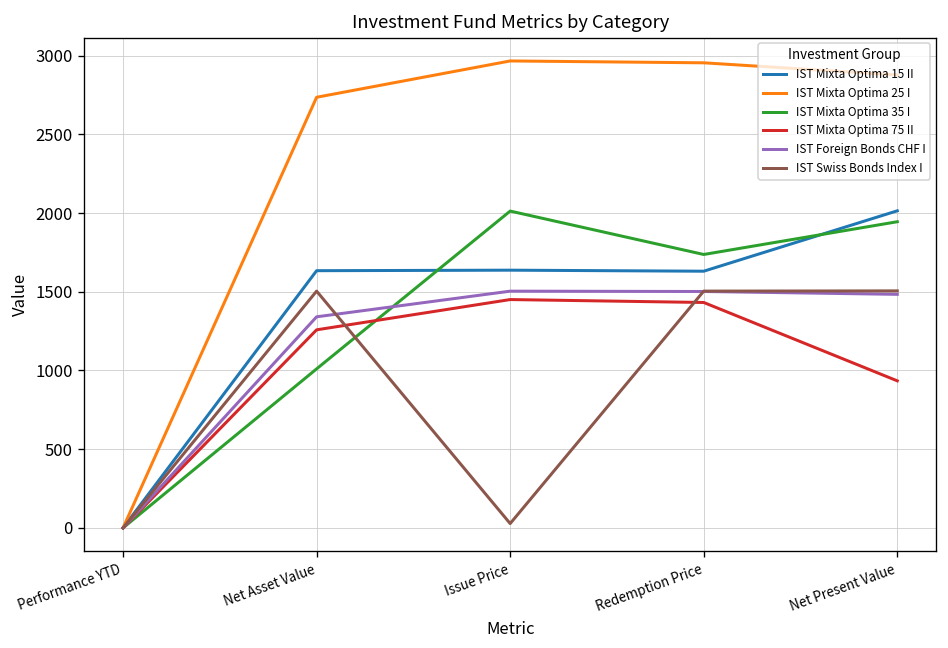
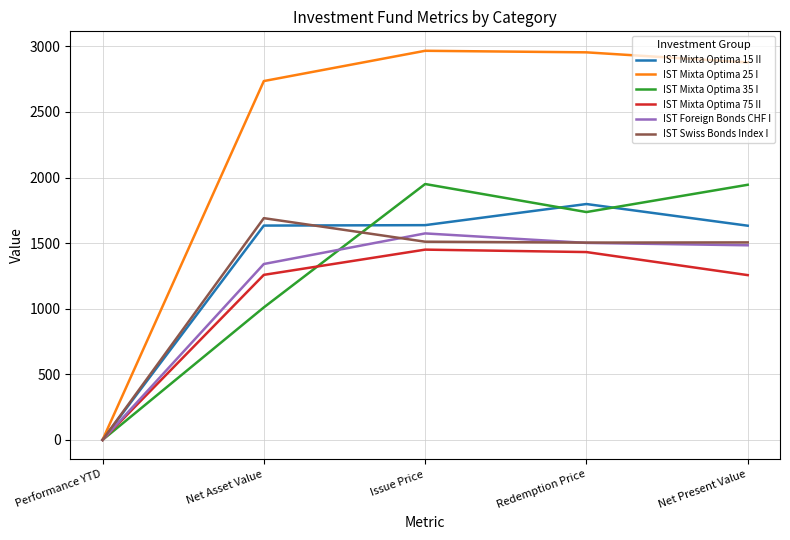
IST Swiss Bonds Index I, Net Asset Value: 1500 -> 1690
IST Mixta Optima 35 I, Issue Price: 2010 -> 1950
IST Foreign Bonds CHF I, Issue Price: 1500 -> 1570
IST Swiss Bonds Index I, Issue Price: 30 -> 1510
IST Mixta Optima 15 II, Redemption Price: 1630 -> 1800
IST Mixta Optima 15 II, Net Present Value: 2010 -> 1630
IST Mixta Optima 75 II, Net Present Value: 930 -> 1260
